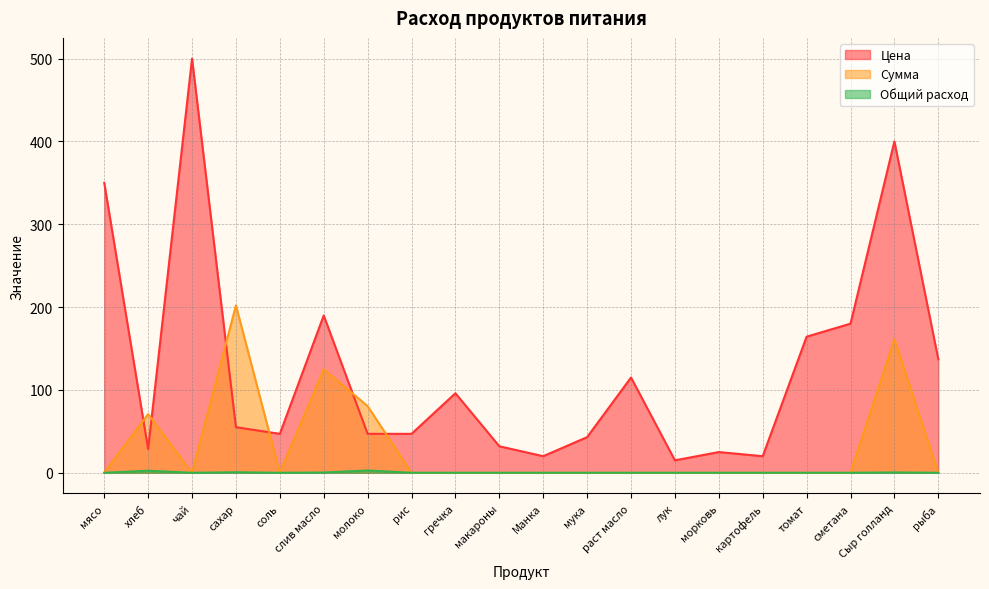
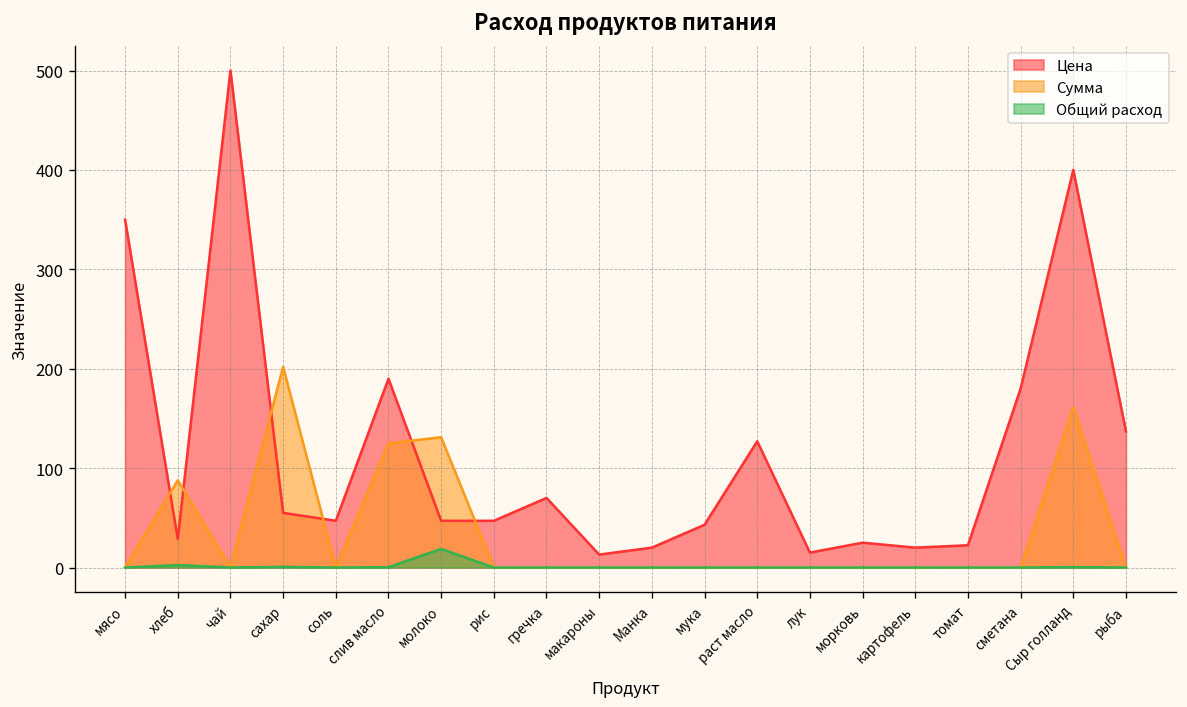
Сумма, хлеб: 70 -> 90
Сумма, молоко: 80 -> 130
Общий расход, молоко: 0 -> 20
Цена, гречка: 100 -> 70
Цена, макароны: 30 -> 10
Цена, раст масло: 120 -> 130
Цена, томат: 160 -> 20
